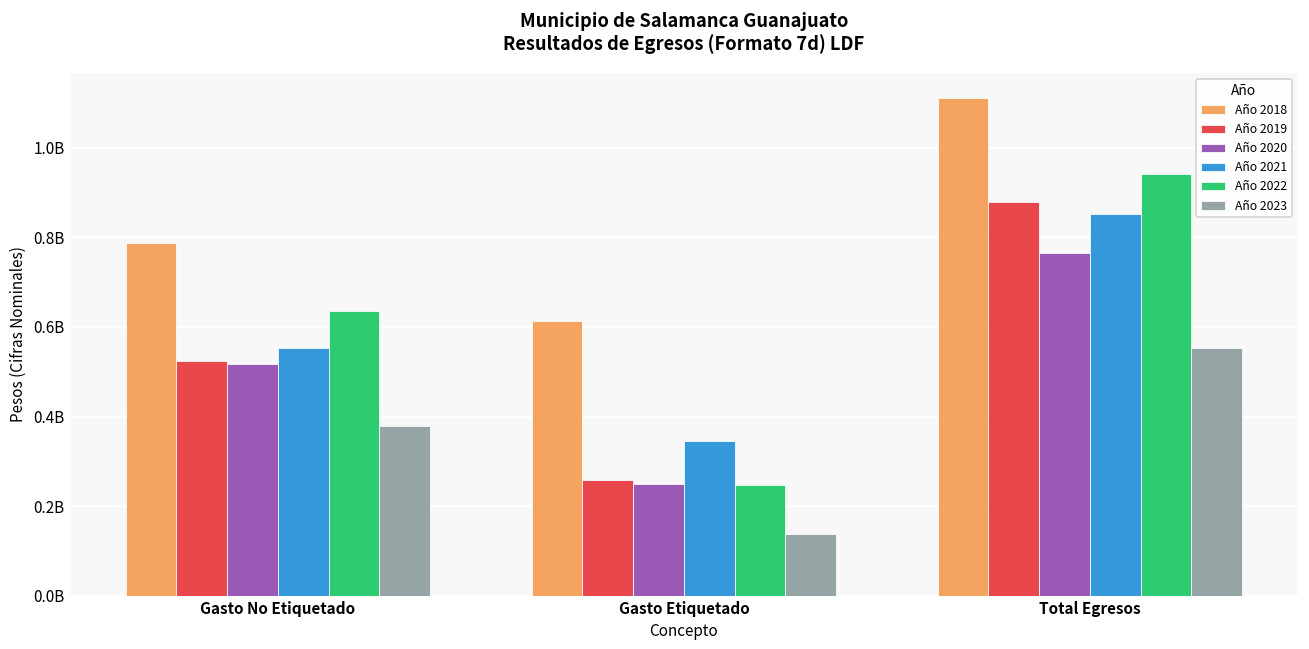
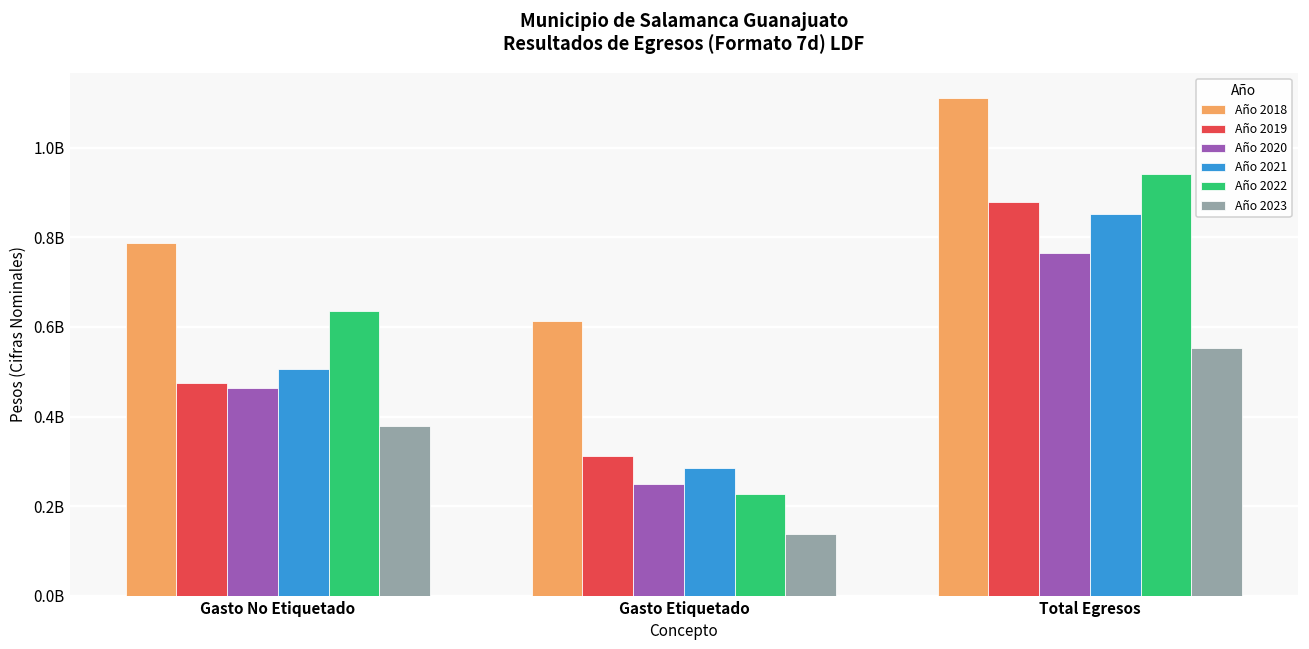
Año 2019, Gasto No Etiquetado: 520000000 -> 470000000
Año 2020, Gasto No Etiquetado: 520000000 -> 460000000
Año 2021, Gasto No Etiquetado: 550000000 -> 510000000
Año 2019, Gasto Etiquetado: 260000000 -> 310000000
Año 2021, Gasto Etiquetado: 350000000 -> 290000000
Año 2022, Gasto Etiquetado: 250000000 -> 230000000
